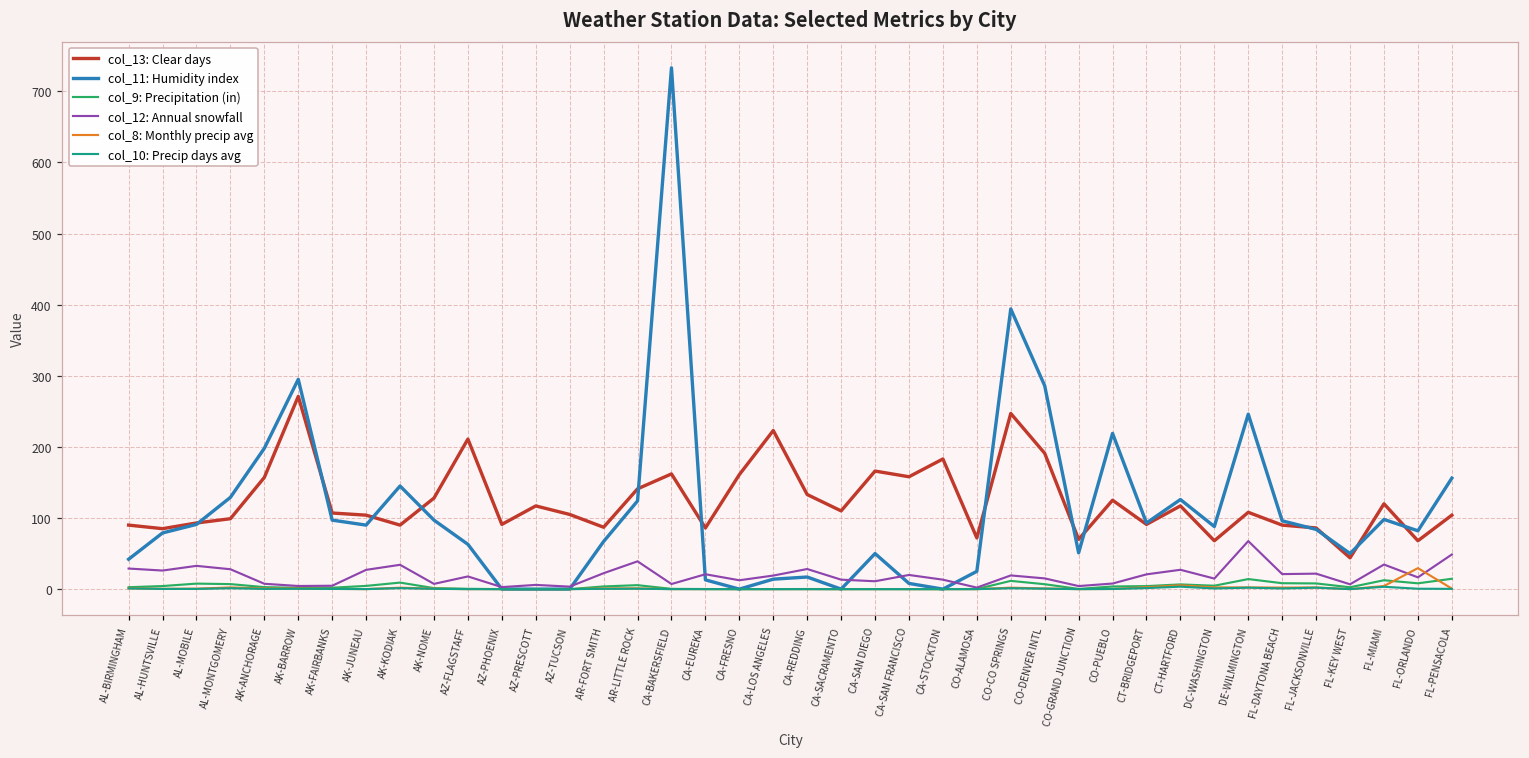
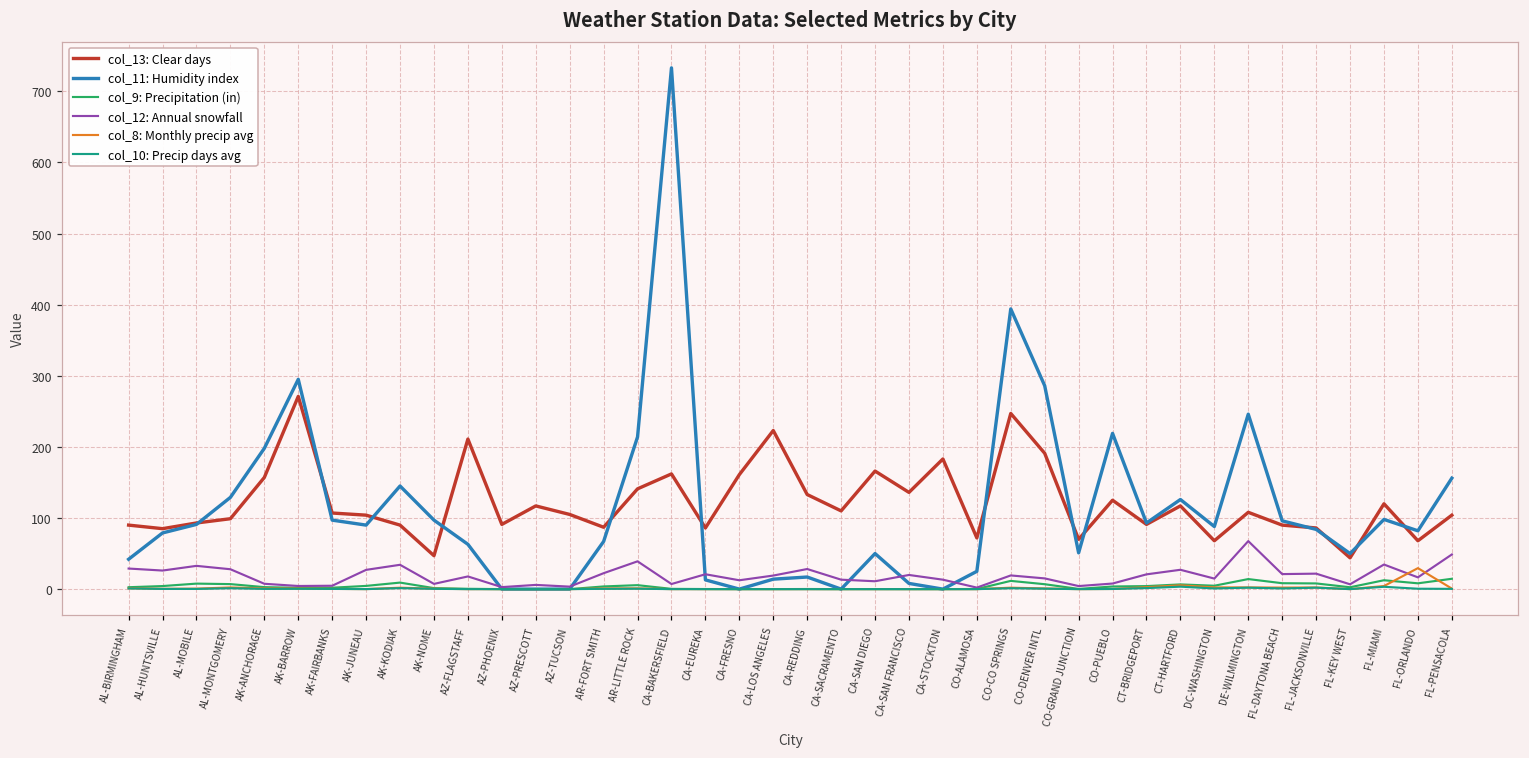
col_13: Clear days, AK-NOME: 130 -> 50
col_11: Humidity index, AR-LITTLE ROCK: 120 -> 210
col_13: Clear days, CA-SAN FRANCISCO: 160 -> 140
